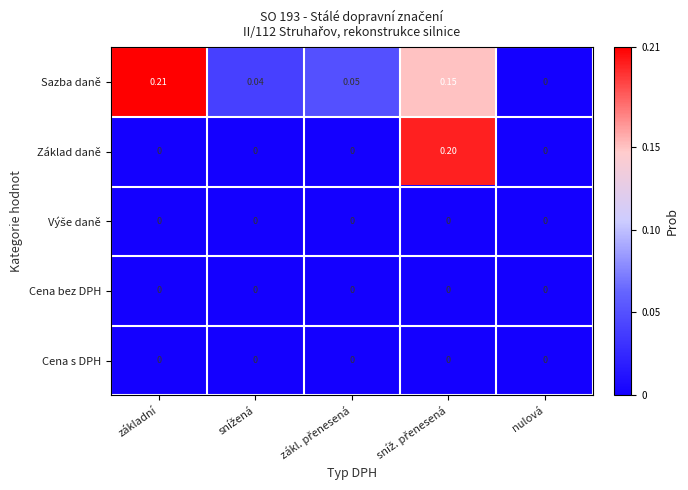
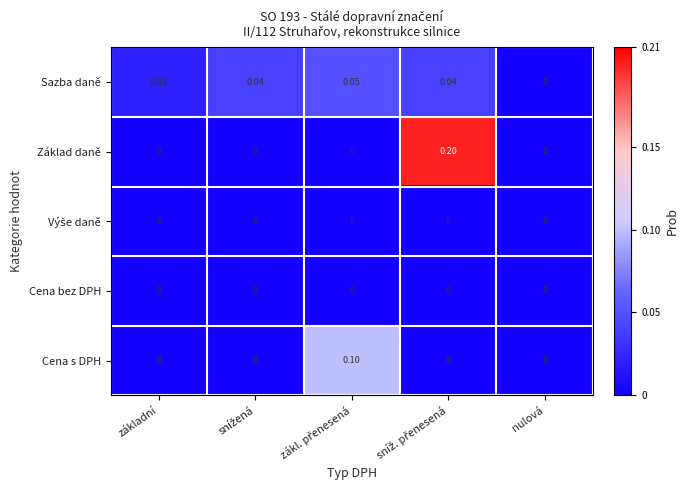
Sazba daně, základní: 0.21 -> 0.02
Sazba daně, sníž. přenesená: 0.15 -> 0.04
Cena s DPH, zákl. přenesená: 0 -> 0.10
